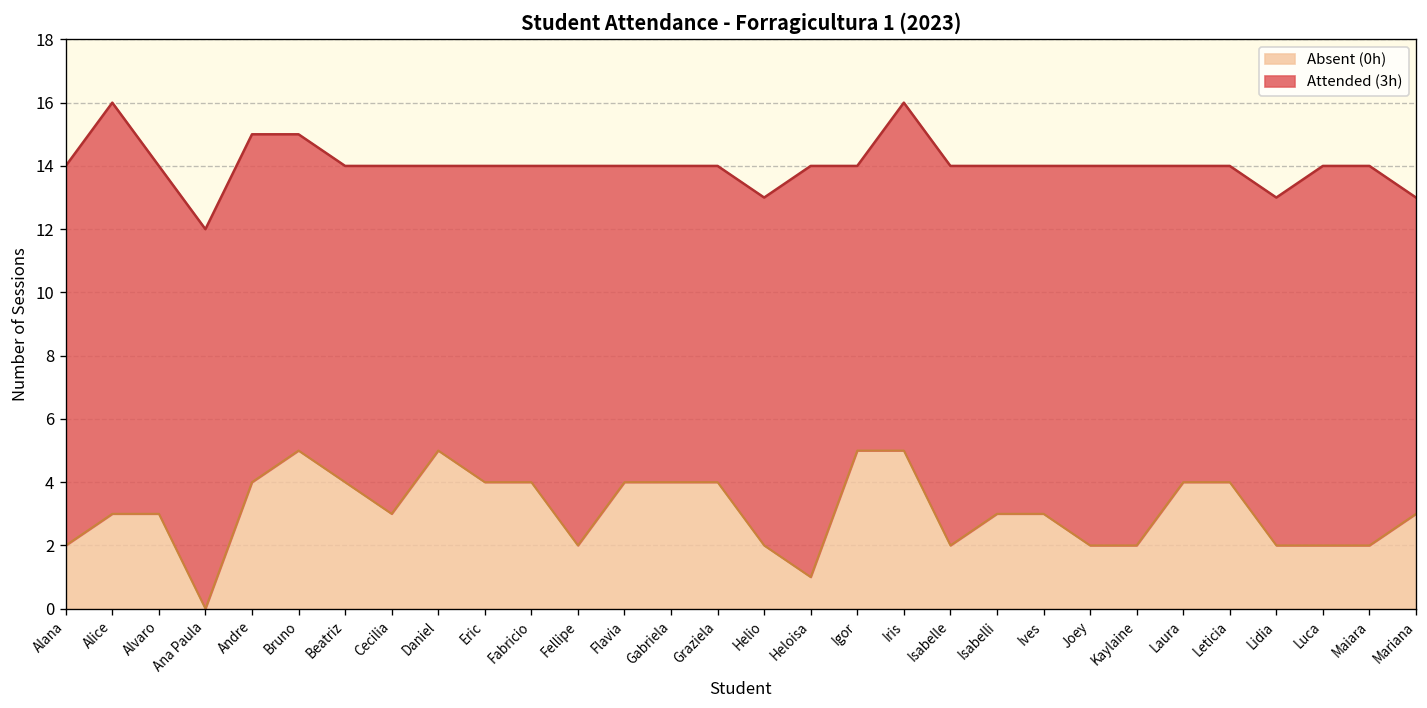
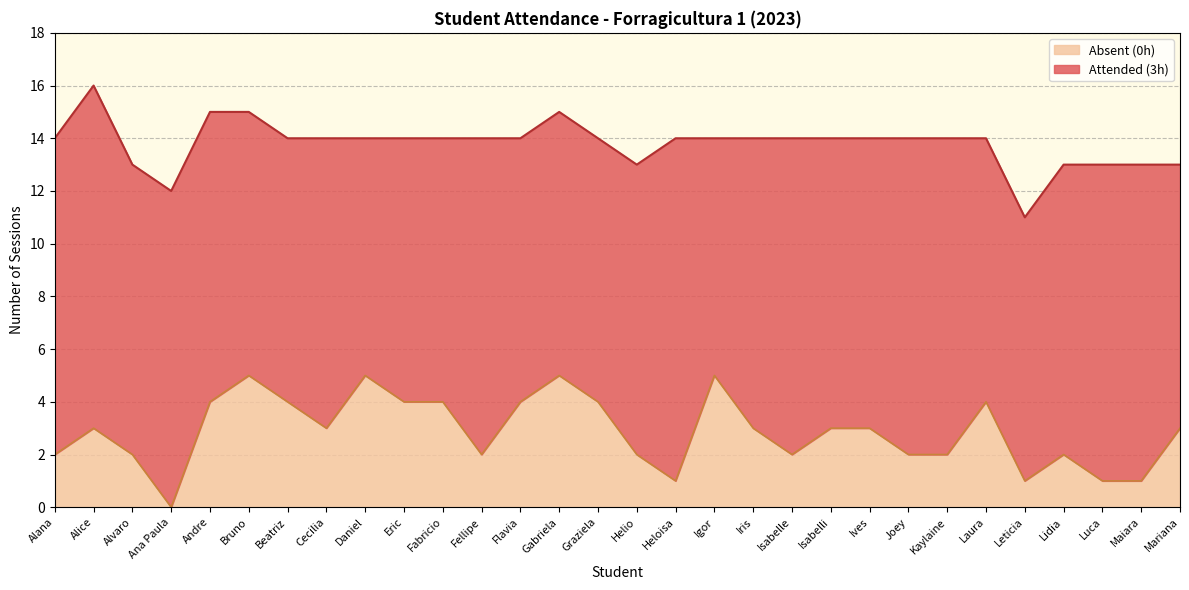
Absent (0h), Alvaro: 3 -> 2
Absent (0h), Gabriela: 4 -> 5
Absent (0h), Iris: 5 -> 3
Absent (0h), Leticia: 4 -> 1
Absent (0h), Luca: 2 -> 1
Absent (0h), Maiara: 2 -> 1
